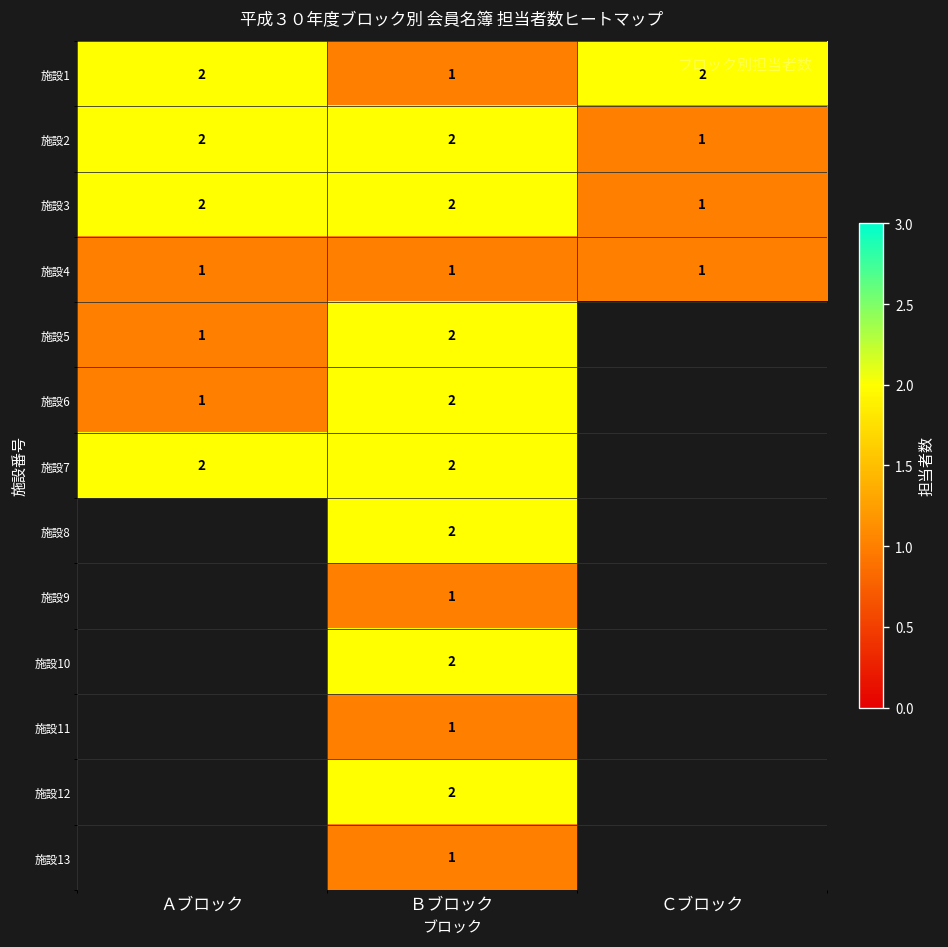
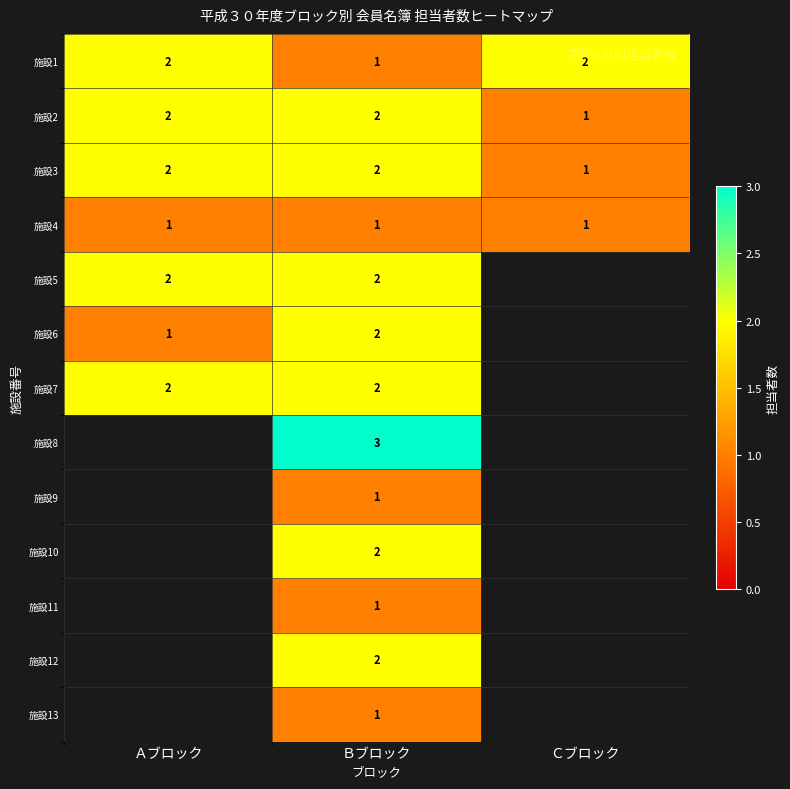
施設5, Ａブロック: 1 -> 2
施設8, Ｂブロック: 2 -> 3
